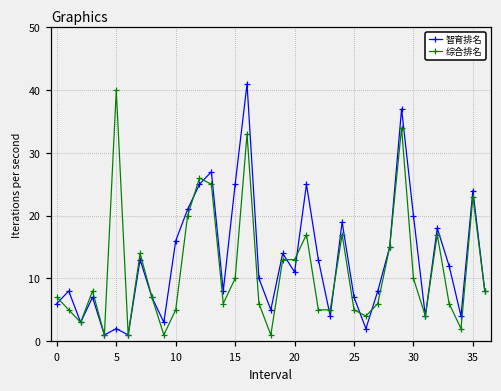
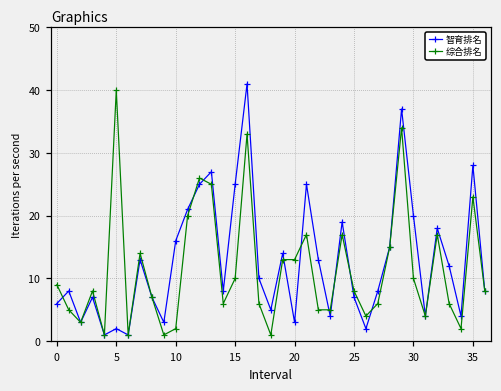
综合排名, 0: 7 -> 9
综合排名, 10: 5 -> 2
智育排名, 20: 11 -> 3
综合排名, 25: 5 -> 8
智育排名, 35: 24 -> 28
